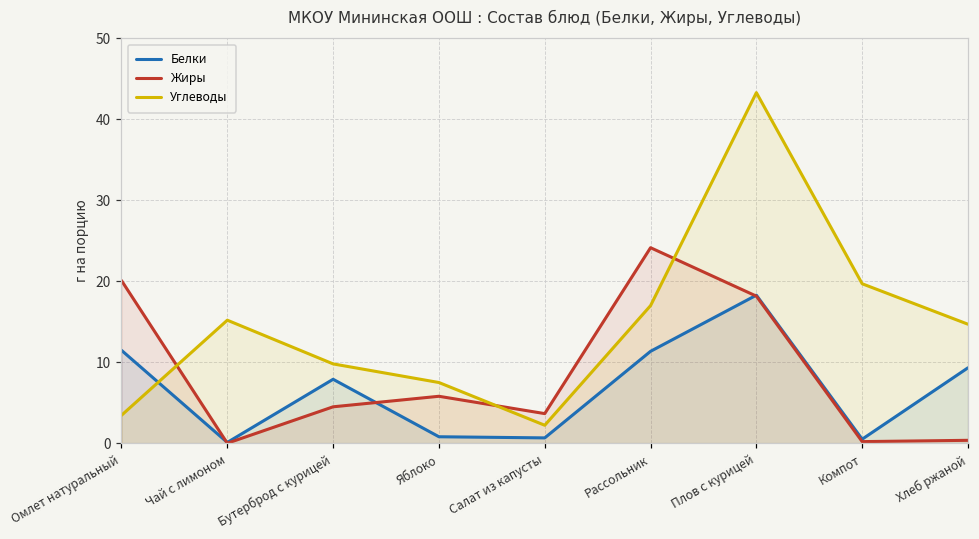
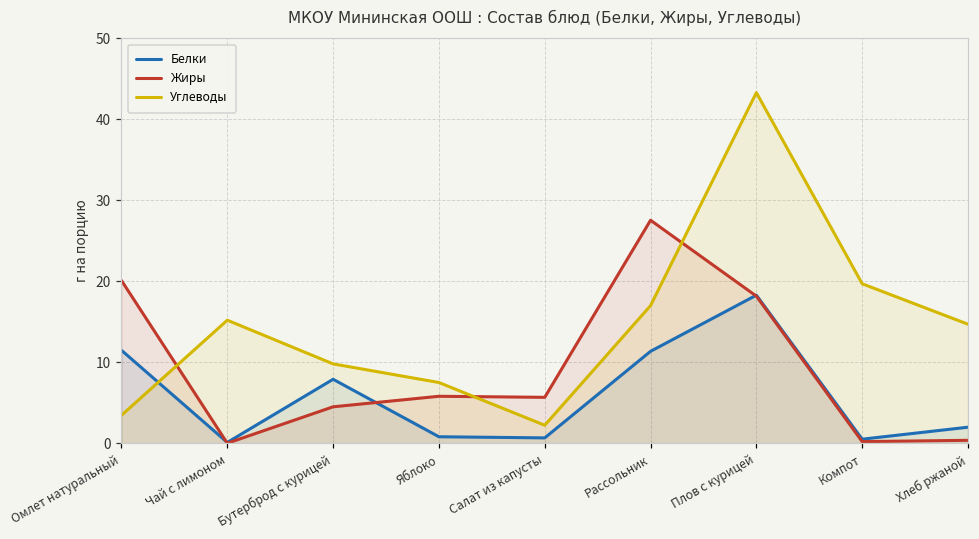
Жиры, Салат из капусты: 4 -> 6
Жиры, Рассольник: 24 -> 28
Белки, Хлеб ржаной: 9 -> 2
